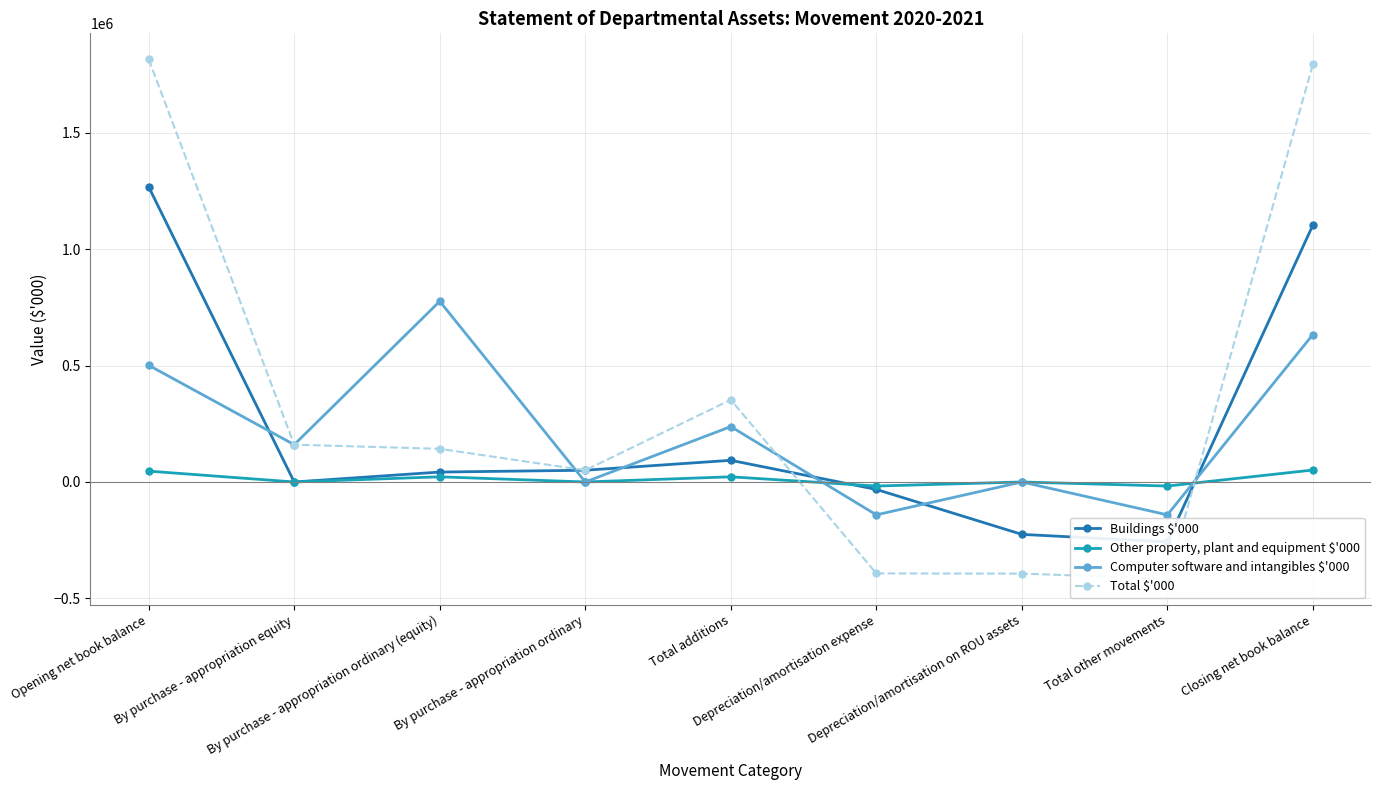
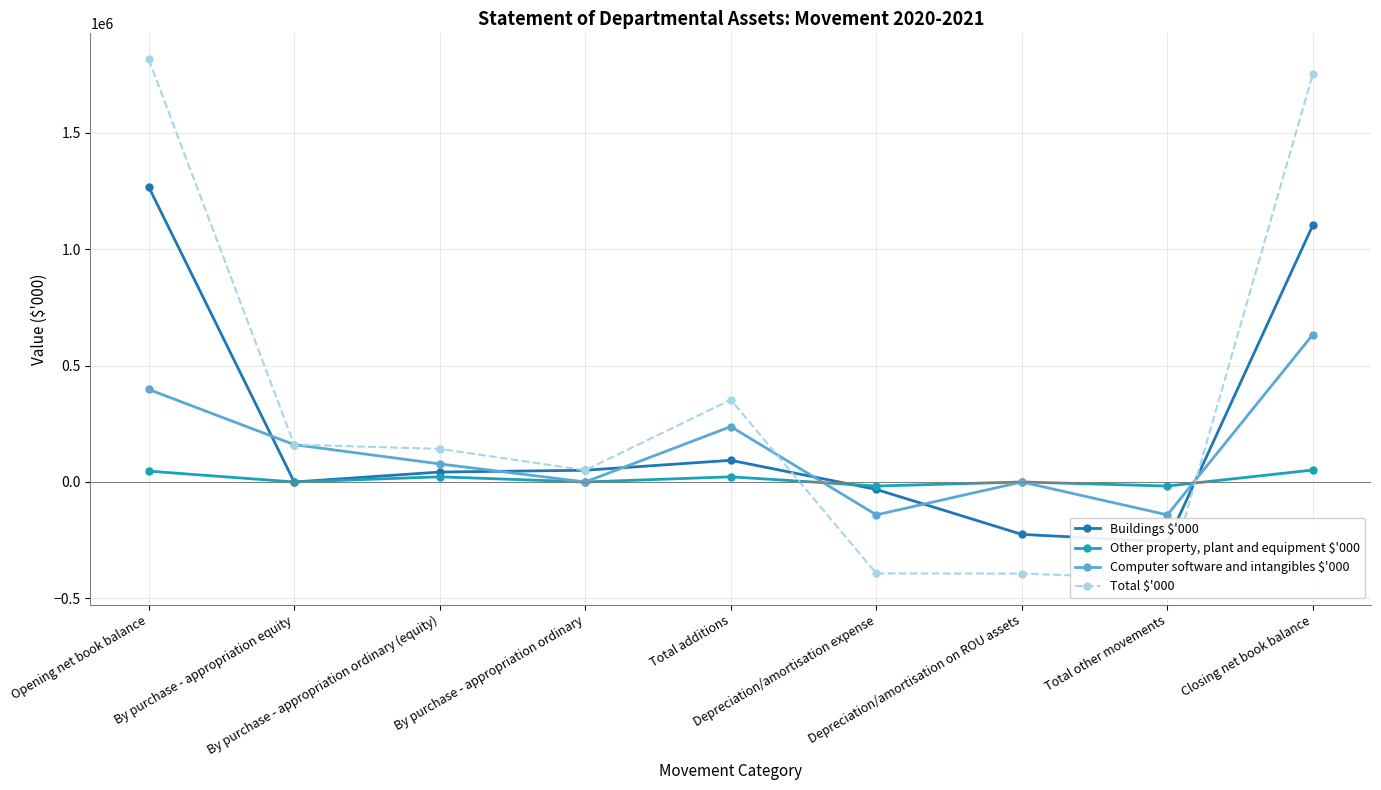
Computer software and intangibles $'000, Opening net book balance: 500000 -> 400000
Computer software and intangibles $'000, By purchase - appropriation ordinary (equity): 780000 -> 80000
Total $'000, Closing net book balance: 1790000 -> 1750000
